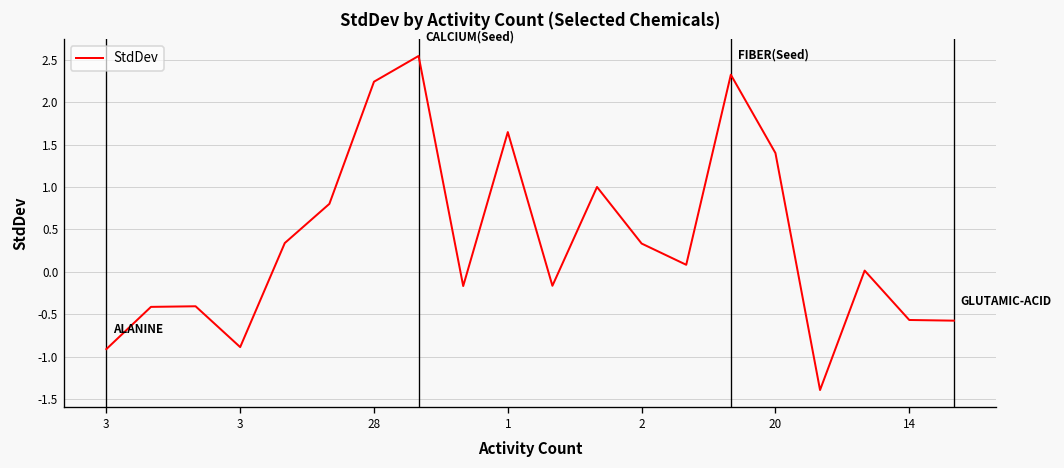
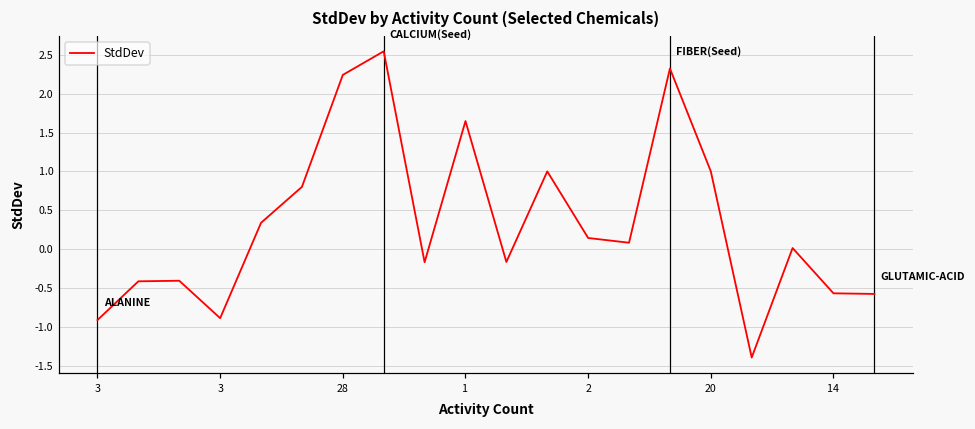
2: 0.3 -> 0.1
20: 1.4 -> 1.0
